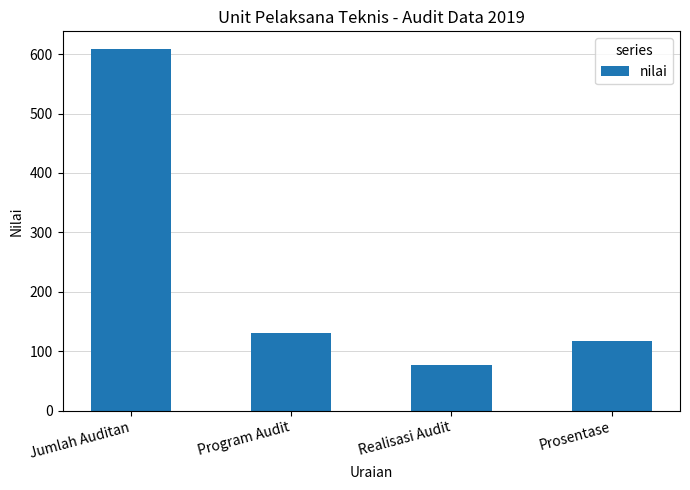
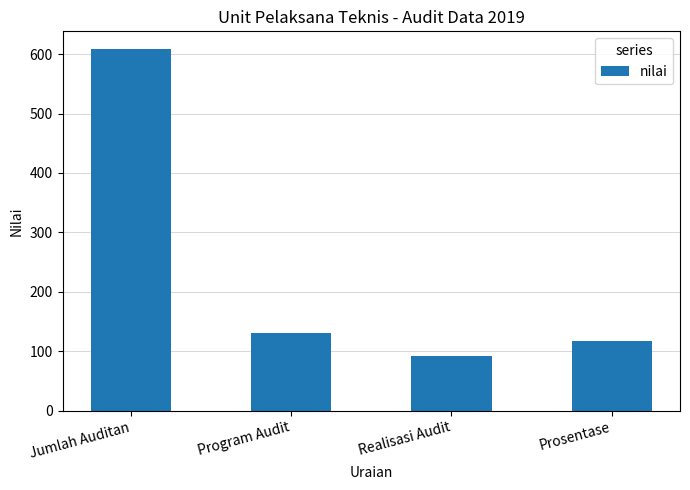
Realisasi Audit: 80 -> 90
